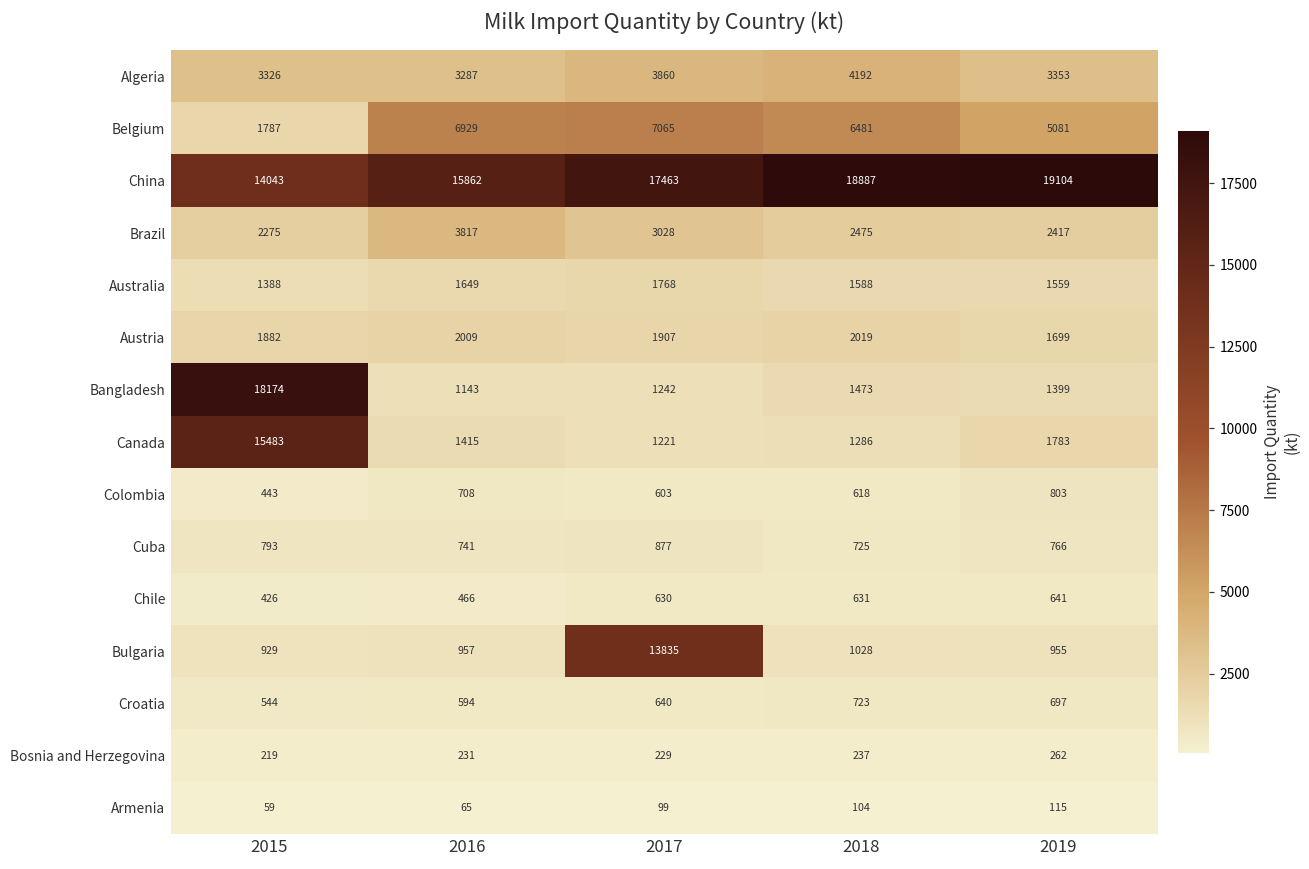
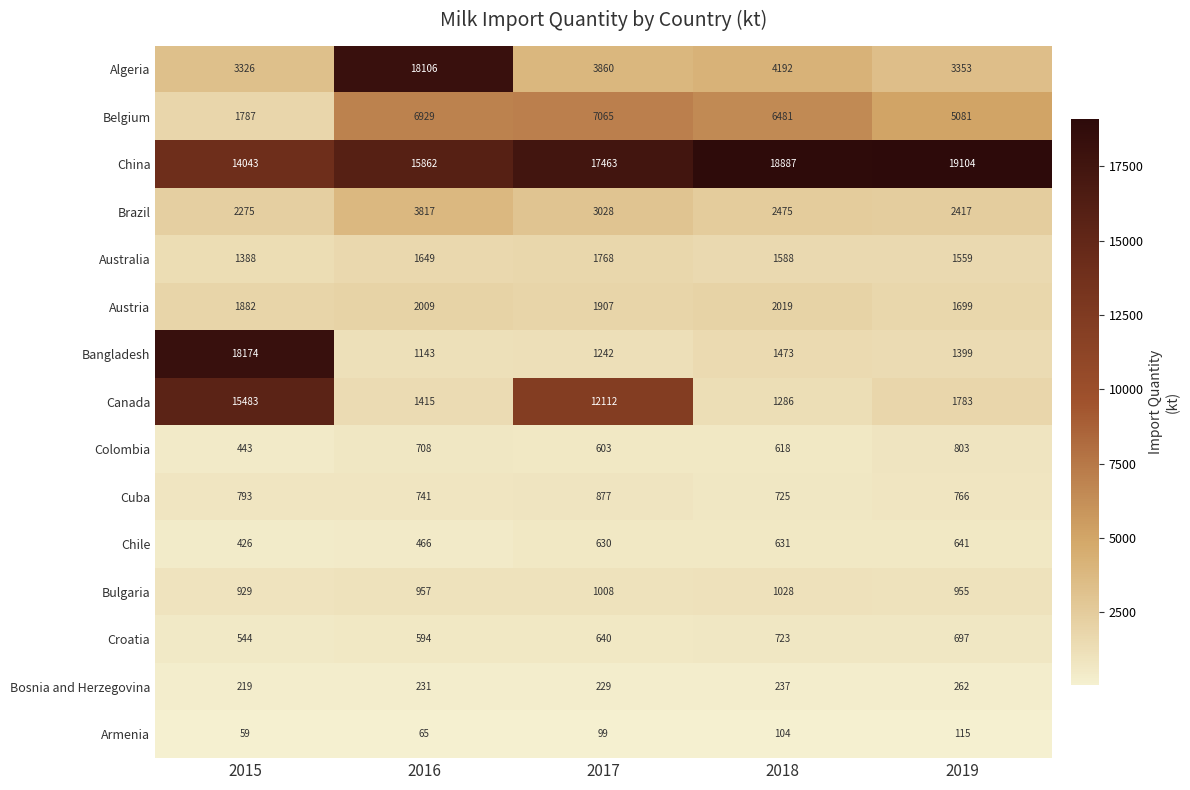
Algeria, 2016: 3287 -> 18106
Canada, 2017: 1221 -> 12112
Bulgaria, 2017: 13835 -> 1008
